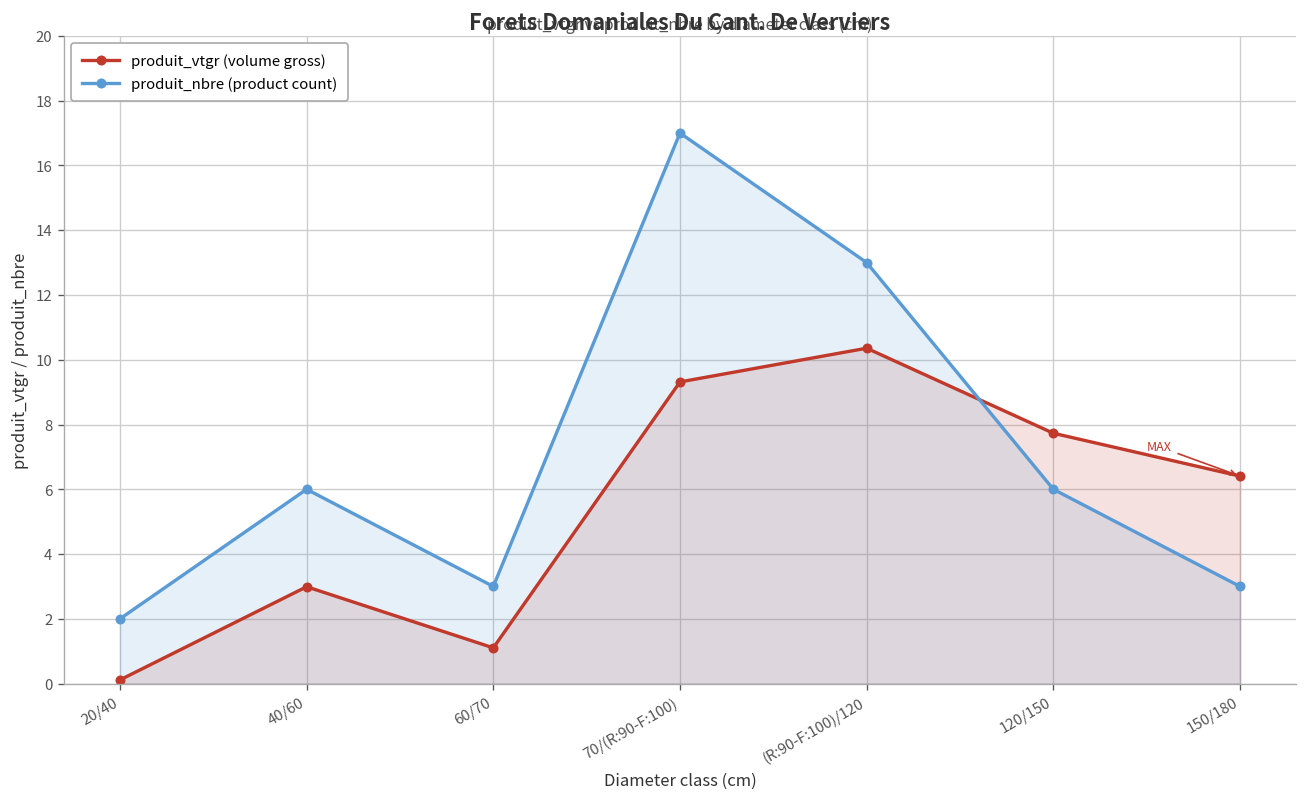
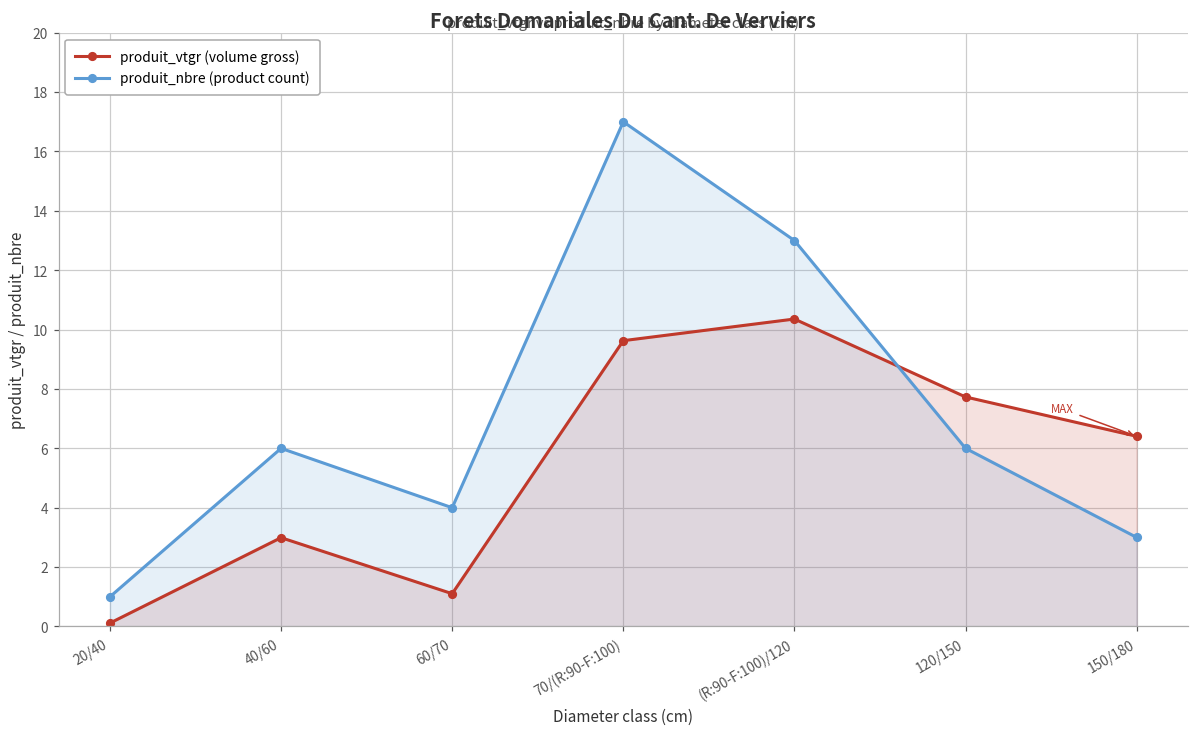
produit_nbre (product count), 20/40: 2 -> 1
produit_nbre (product count), 60/70: 3 -> 4
produit_vtgr (volume gross), 70/(R:90-F:100): 9.3 -> 9.6
